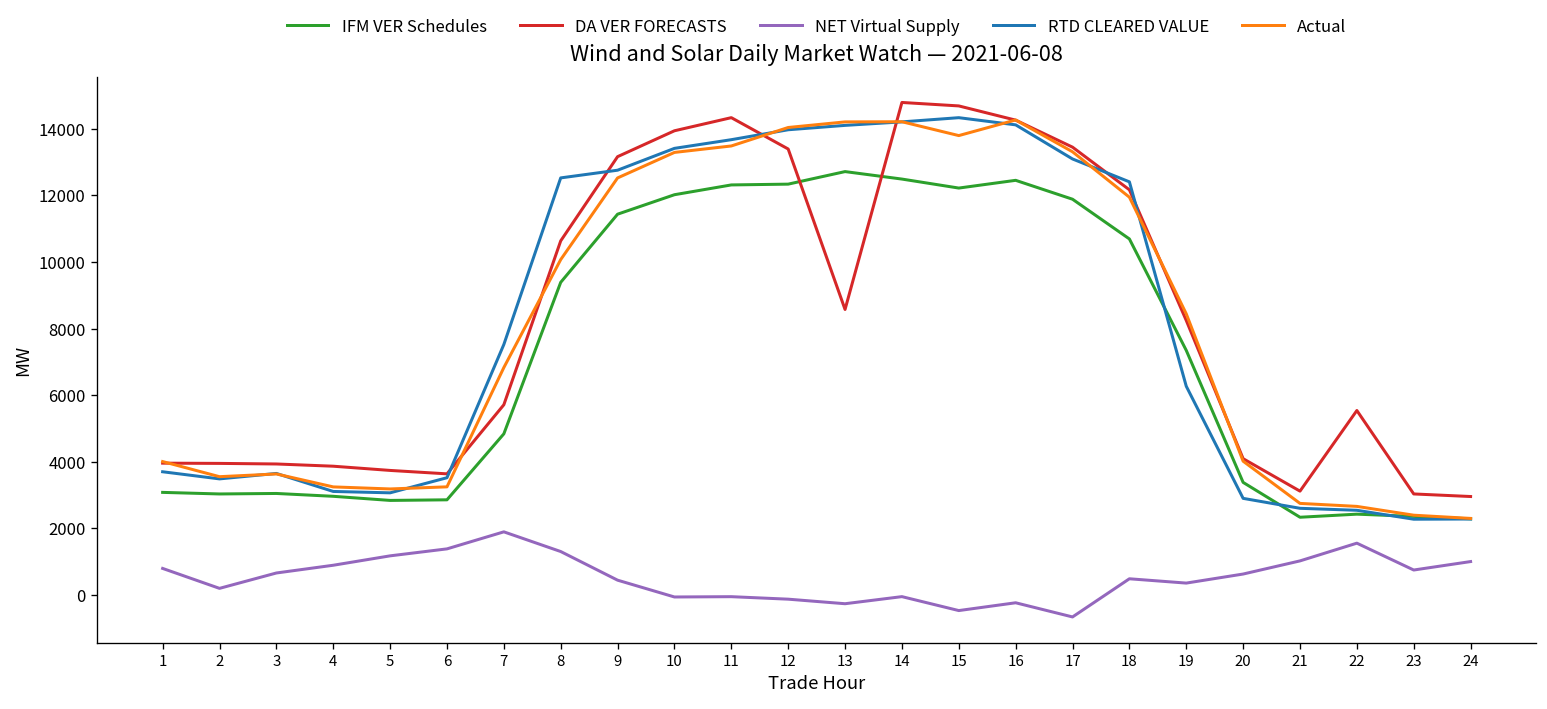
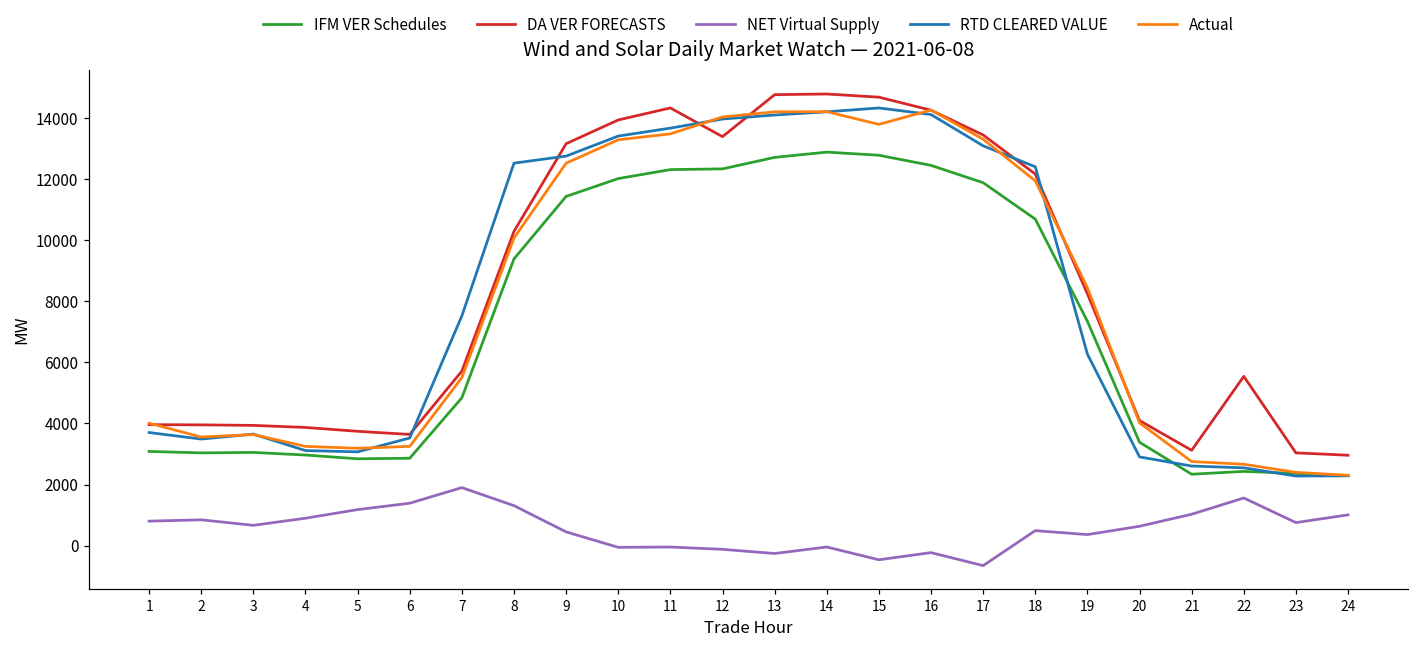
NET Virtual Supply, 2: 200 -> 800
Actual, 7: 6800 -> 5500
DA VER FORECASTS, 8: 10600 -> 10300
DA VER FORECASTS, 13: 8600 -> 14800
IFM VER Schedules, 14: 12500 -> 12900
IFM VER Schedules, 15: 12200 -> 12800
